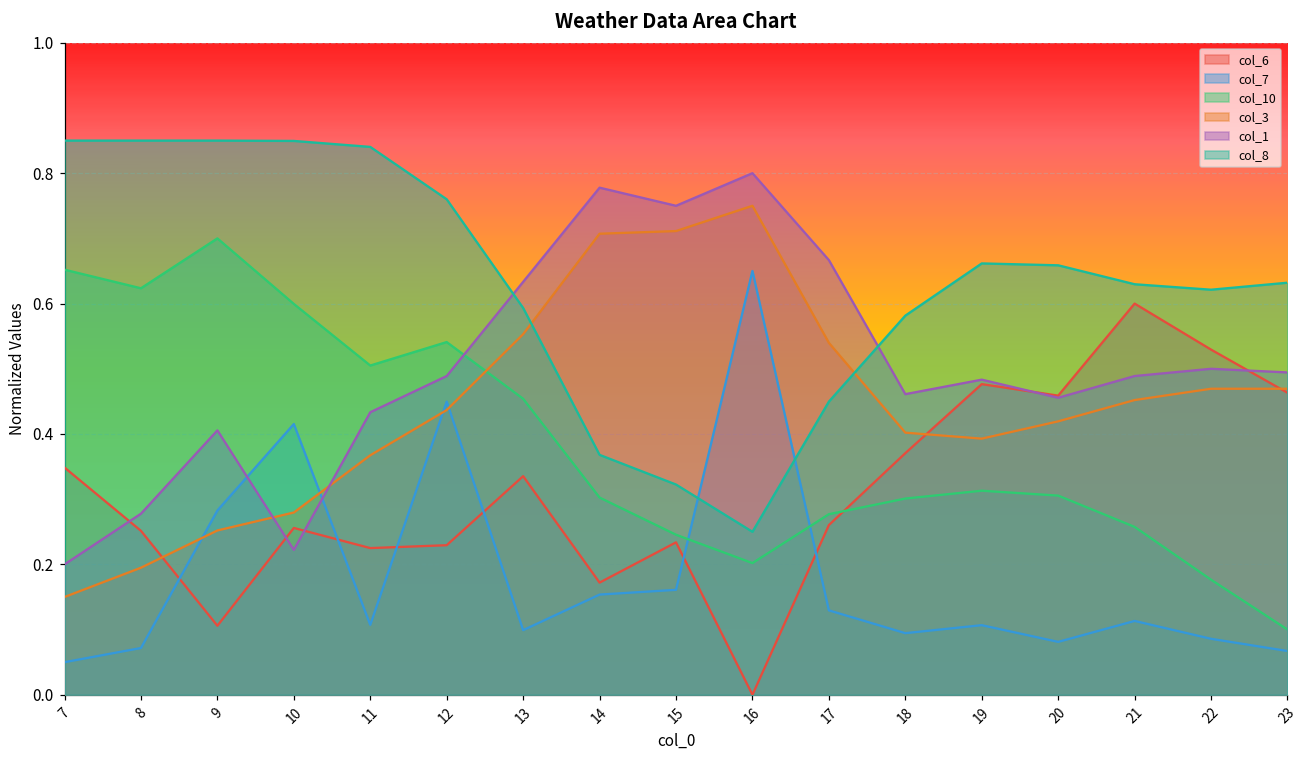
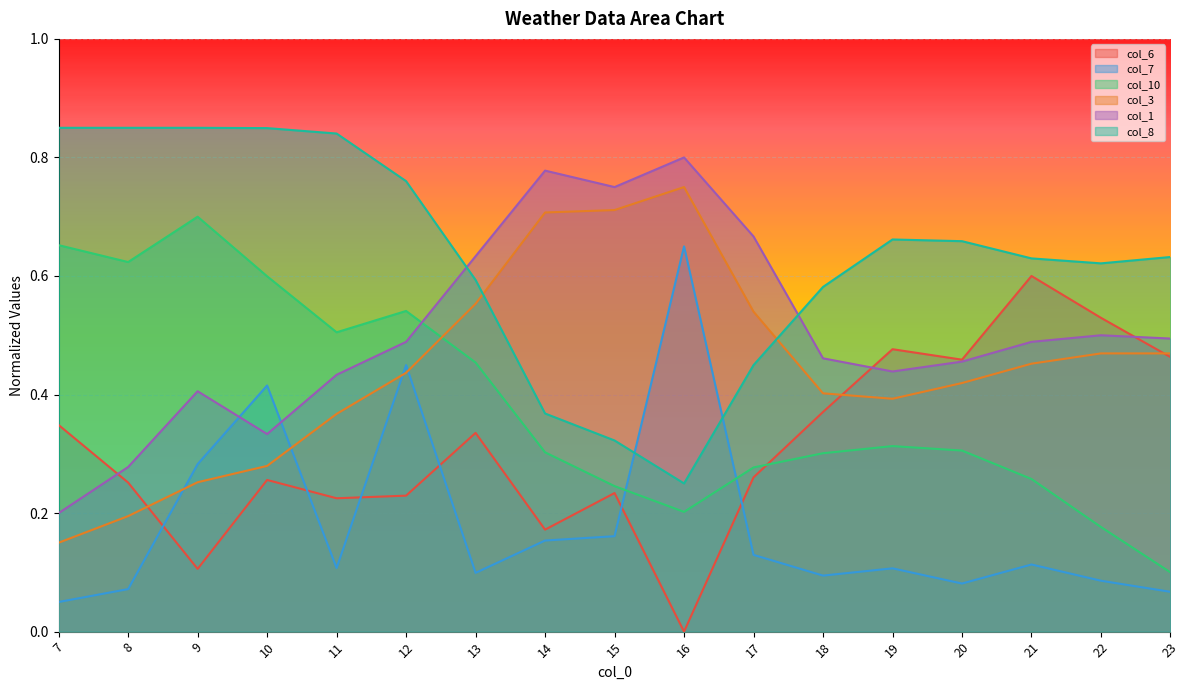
col_1, 10: 0.22 -> 0.33
col_1, 19: 0.48 -> 0.44
